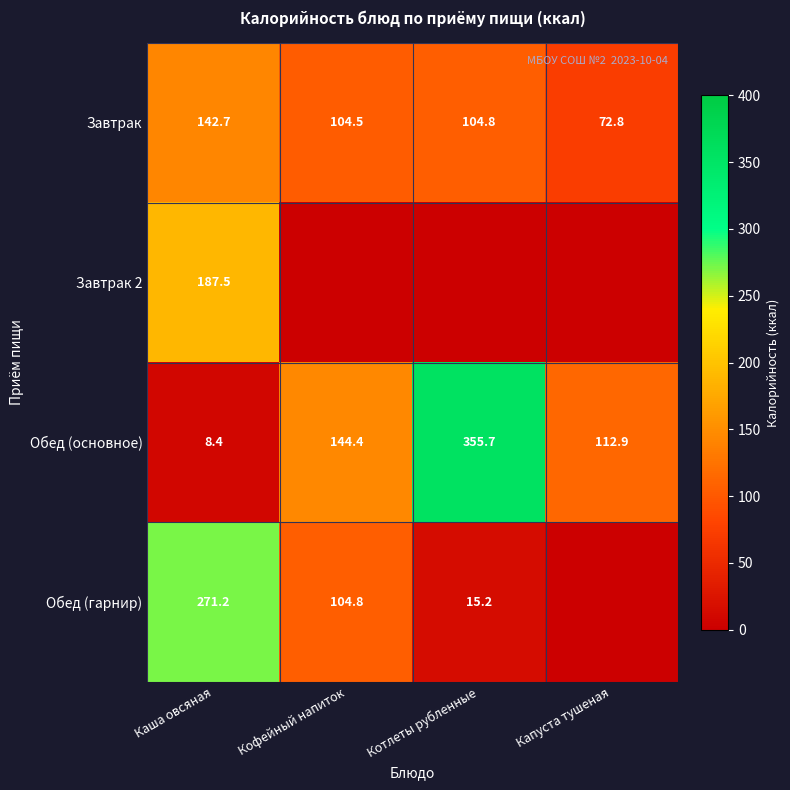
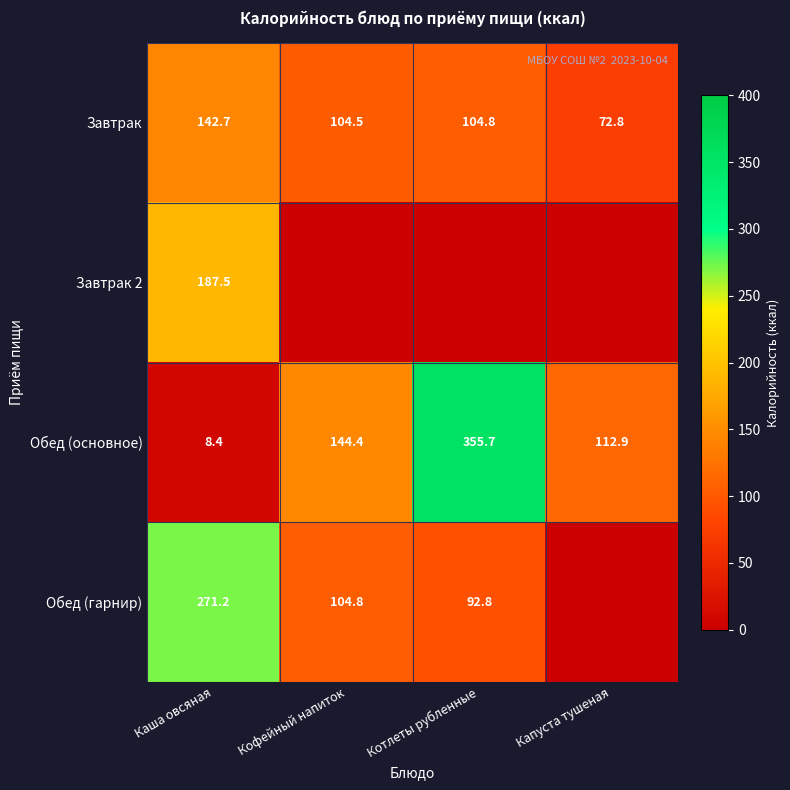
Обед (гарнир), Котлеты рубленные: 15.2 -> 92.8
